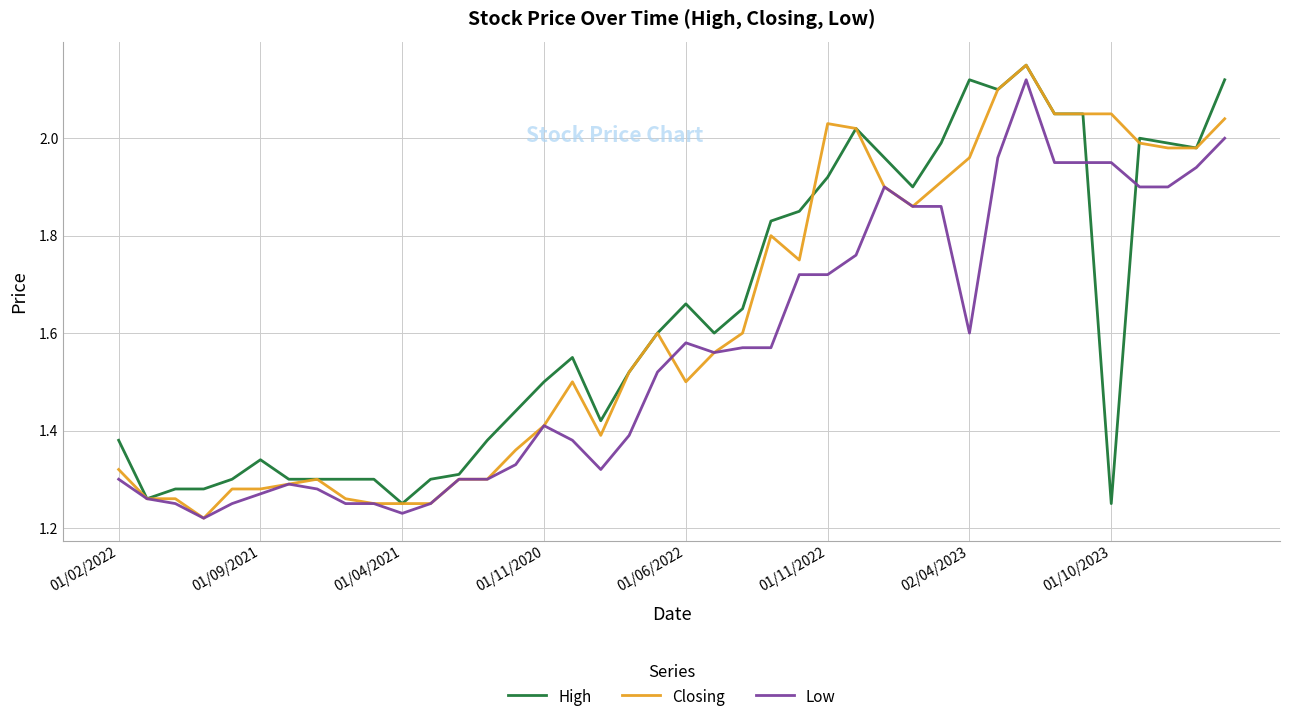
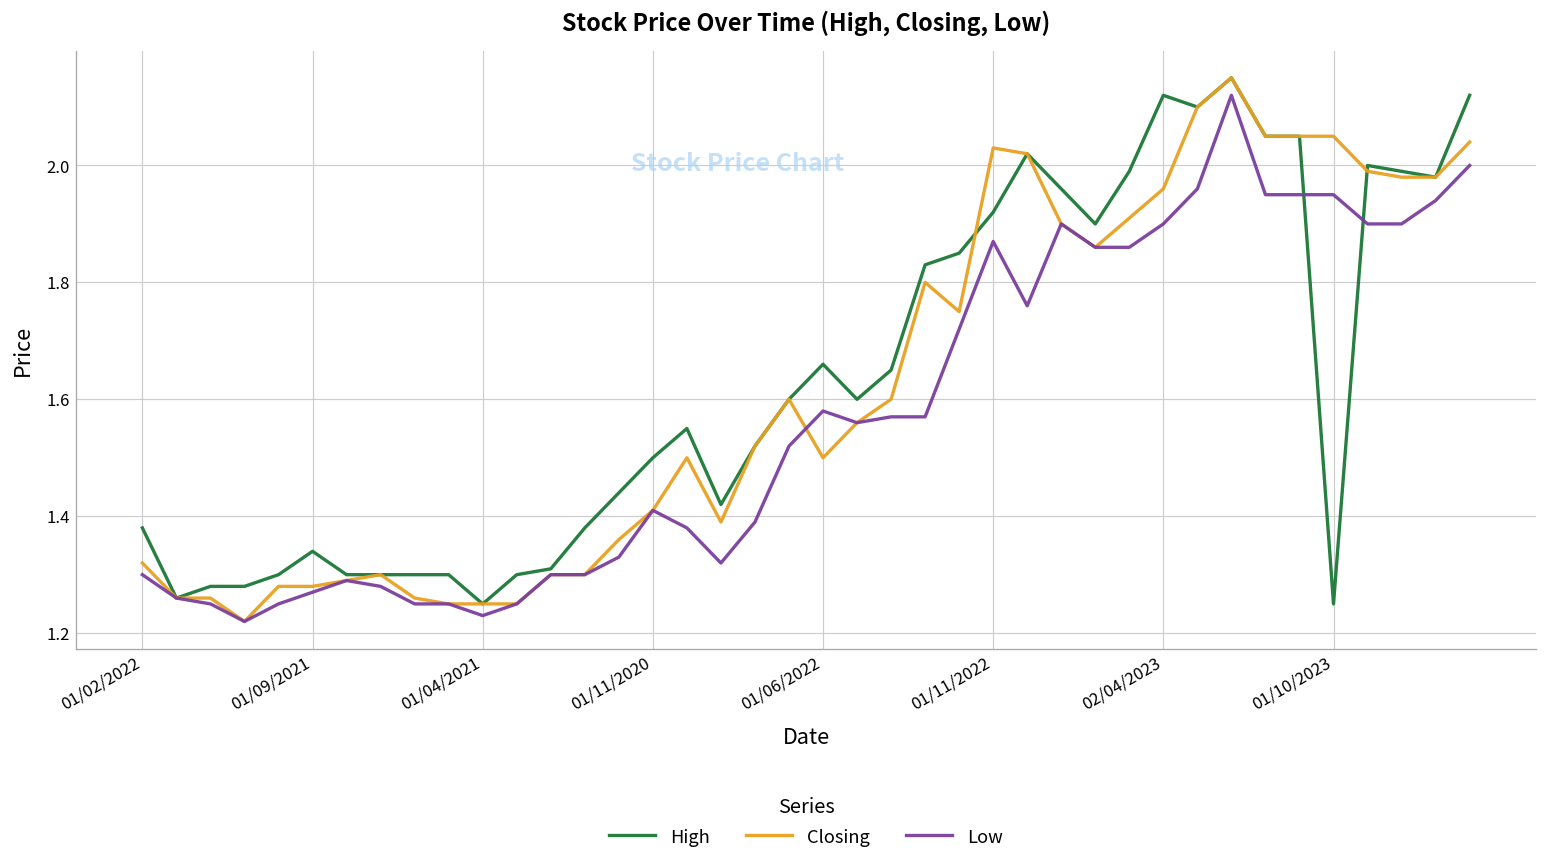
Low, 01/11/2022: 1.72 -> 1.87
Low, 02/04/2023: 1.6 -> 1.9
